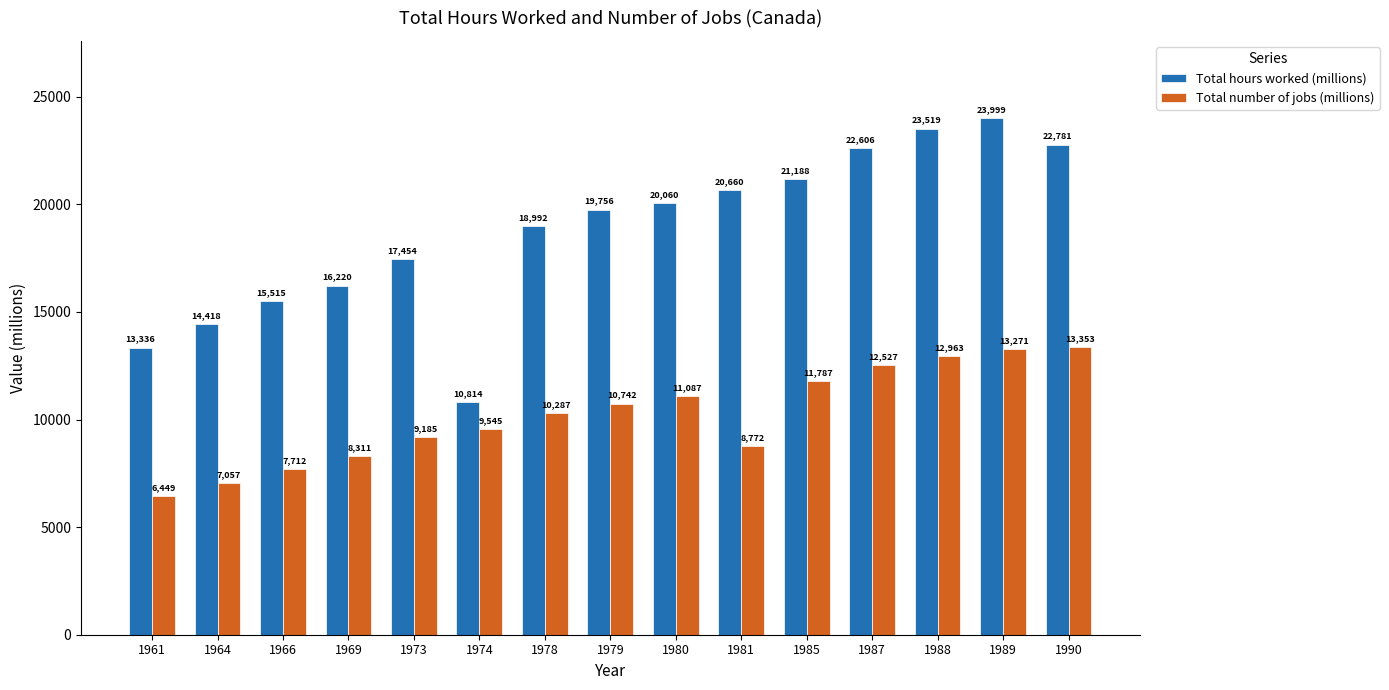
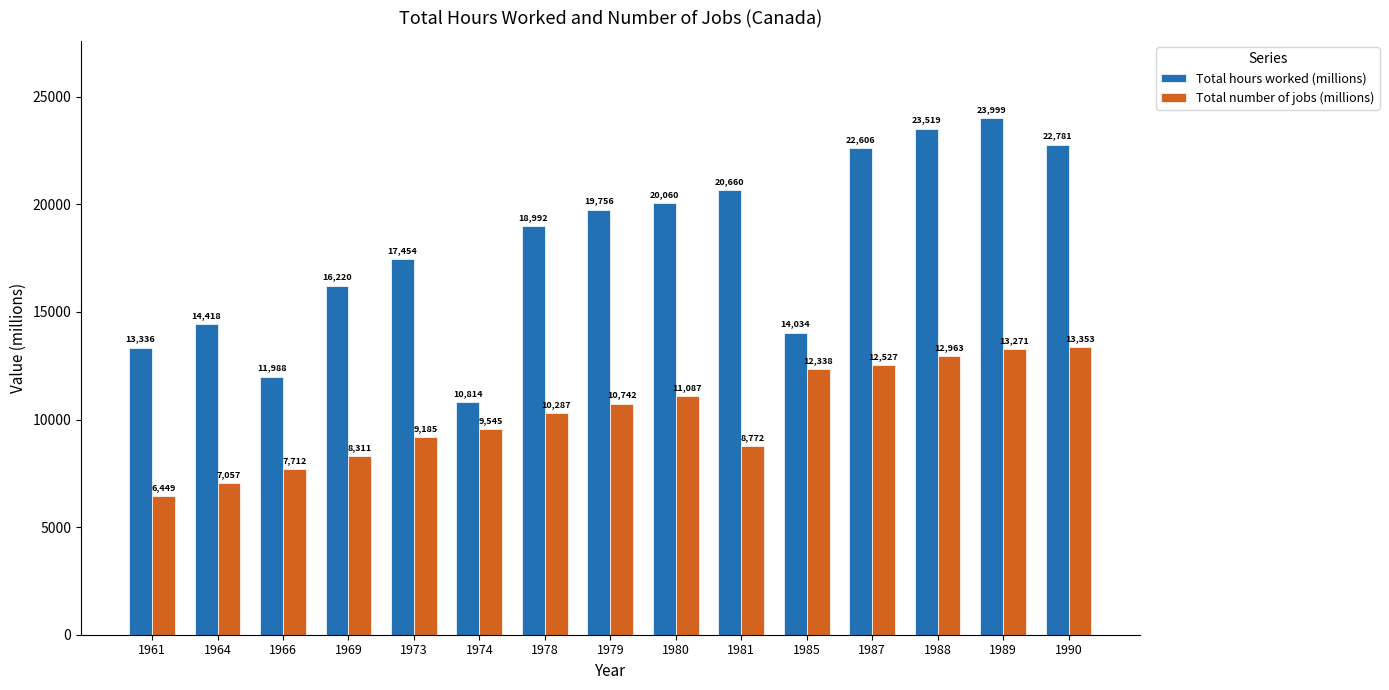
Total hours worked (millions), 1966: 15,515 -> 11,988
Total hours worked (millions), 1985: 21,188 -> 14,034
Total number of jobs (millions), 1985: 11,787 -> 12,338
